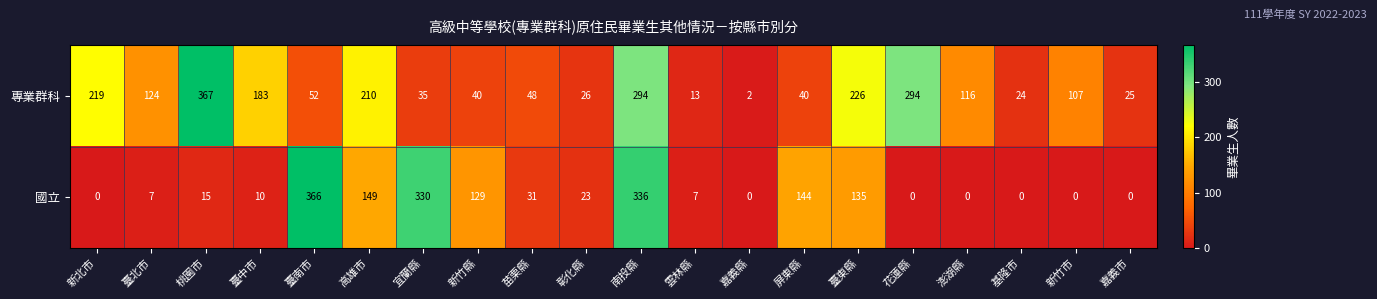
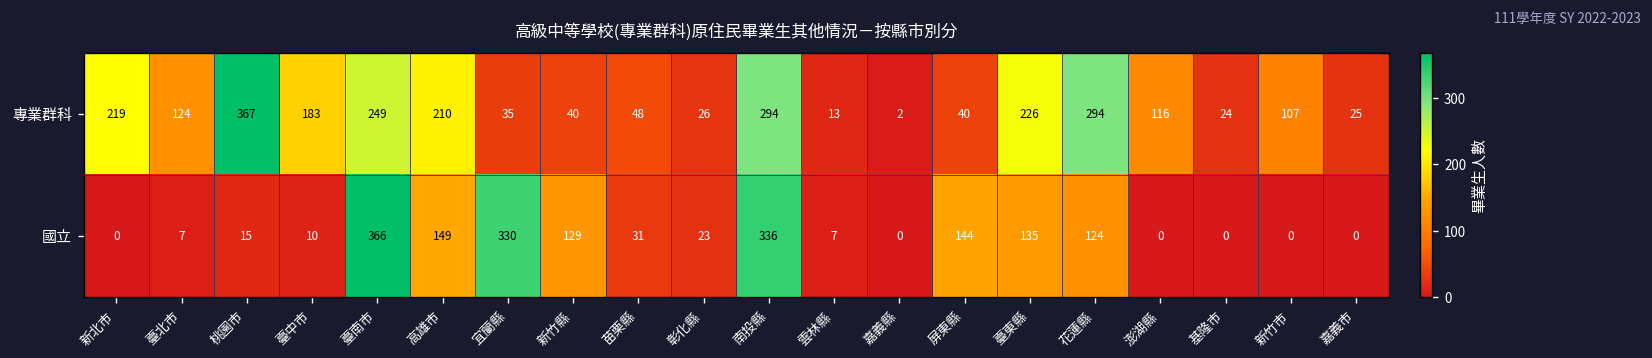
專業群科, 臺南市: 52 -> 249
國立, 花蓮縣: 0 -> 124
